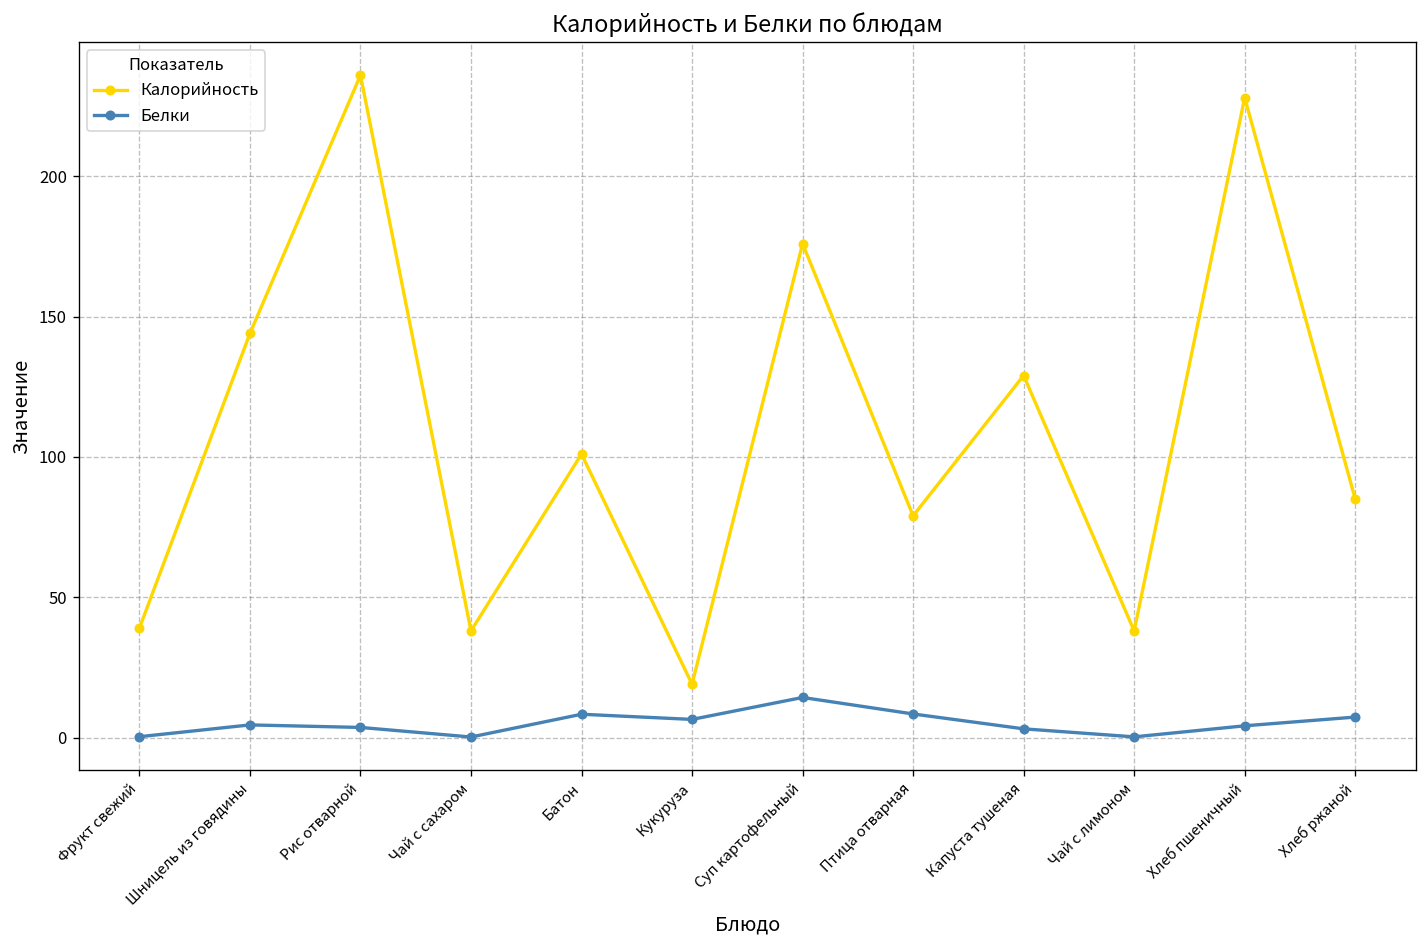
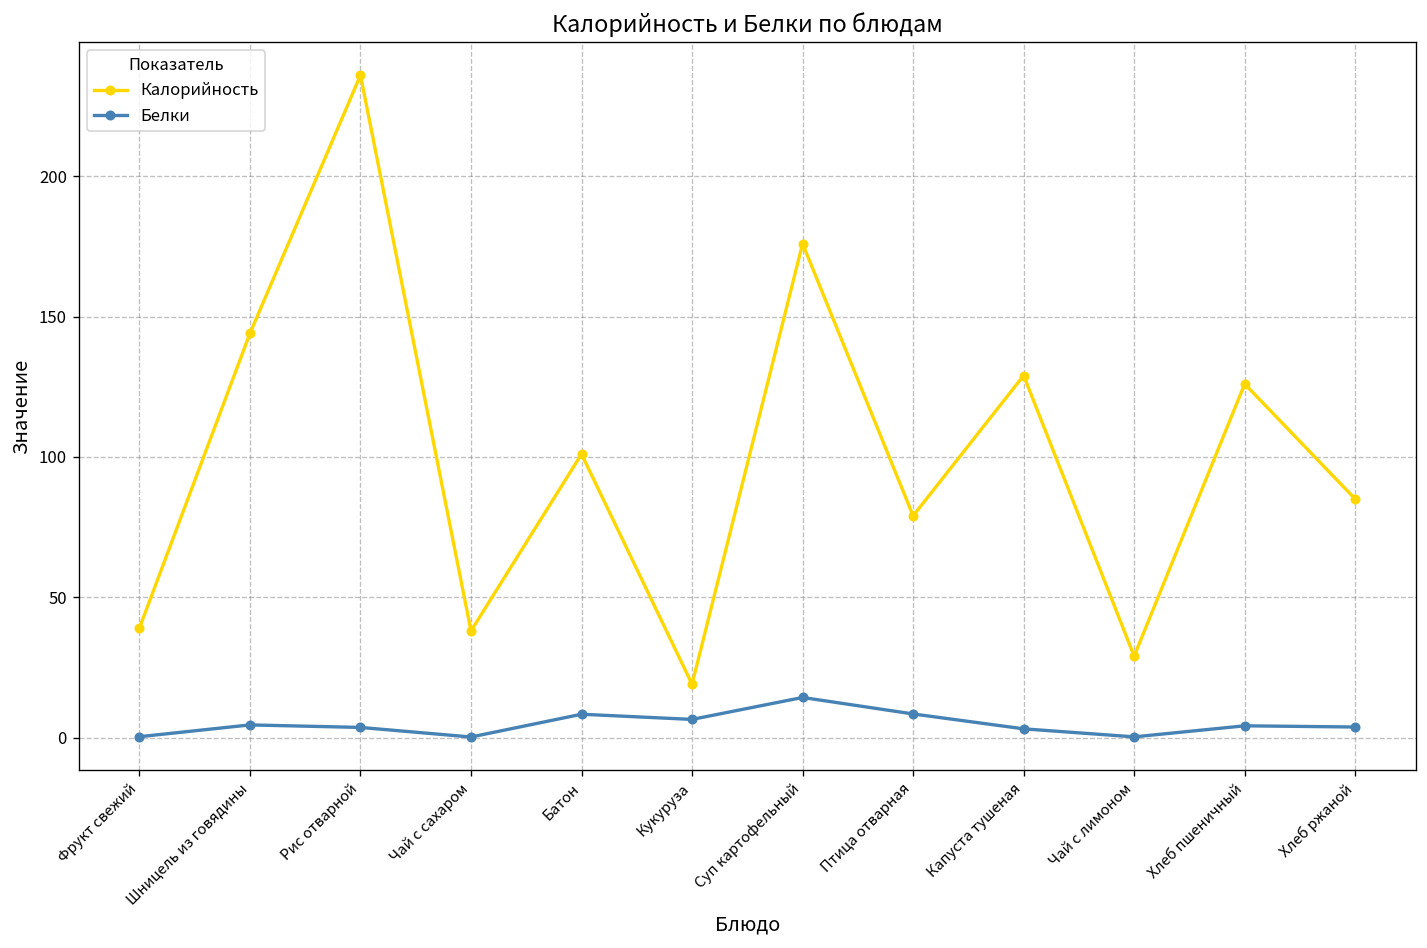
Калорийность, Чай с лимоном: 38 -> 29
Калорийность, Хлеб пшеничный: 228 -> 126
Белки, Хлеб ржаной: 7 -> 4
